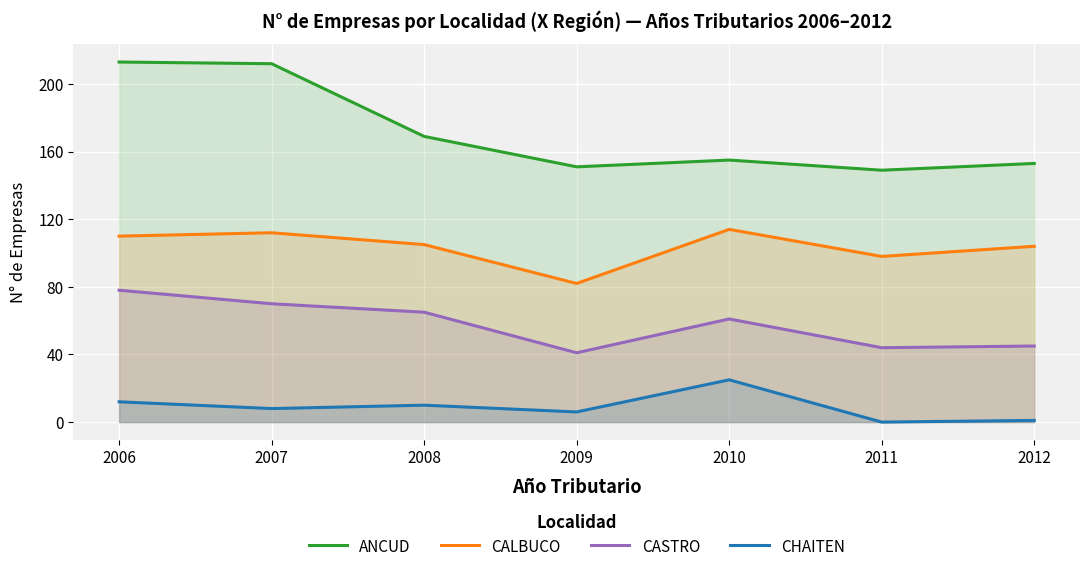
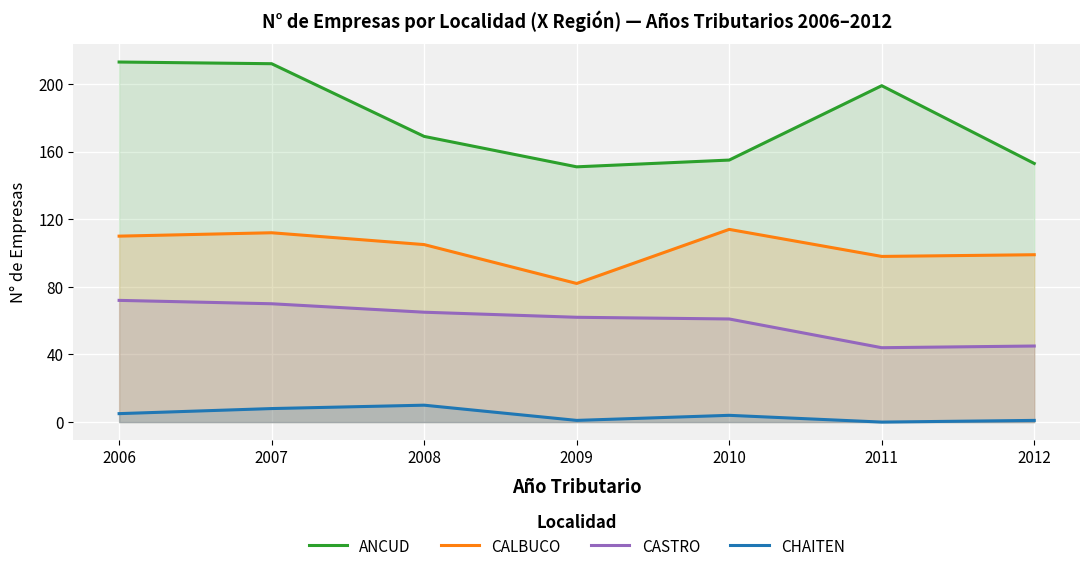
CASTRO, 2006: 78 -> 72
CHAITEN, 2006: 12 -> 5
CASTRO, 2009: 41 -> 62
CHAITEN, 2009: 6 -> 1
CHAITEN, 2010: 25 -> 4
ANCUD, 2011: 149 -> 199
CALBUCO, 2012: 104 -> 99
